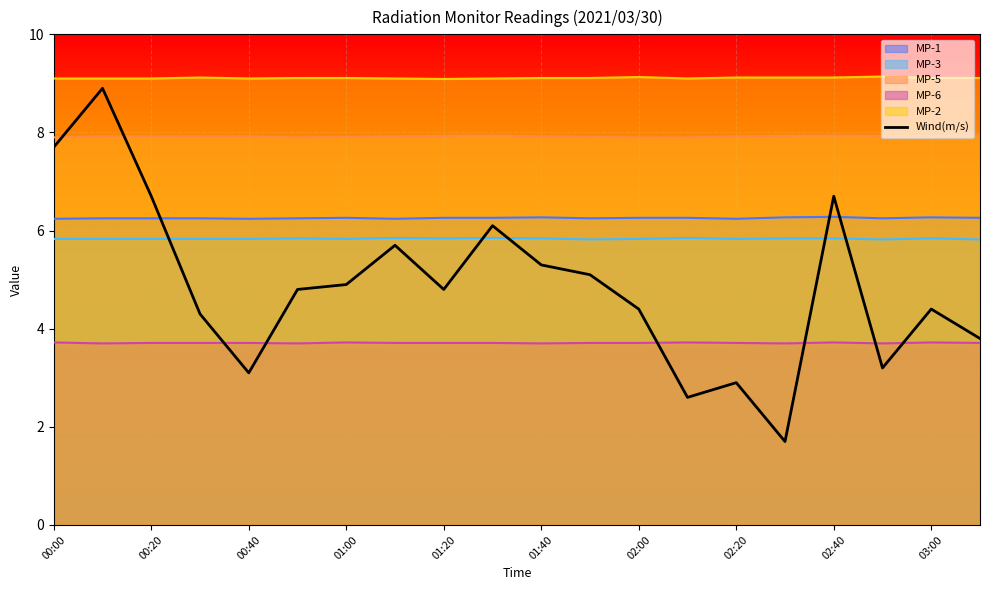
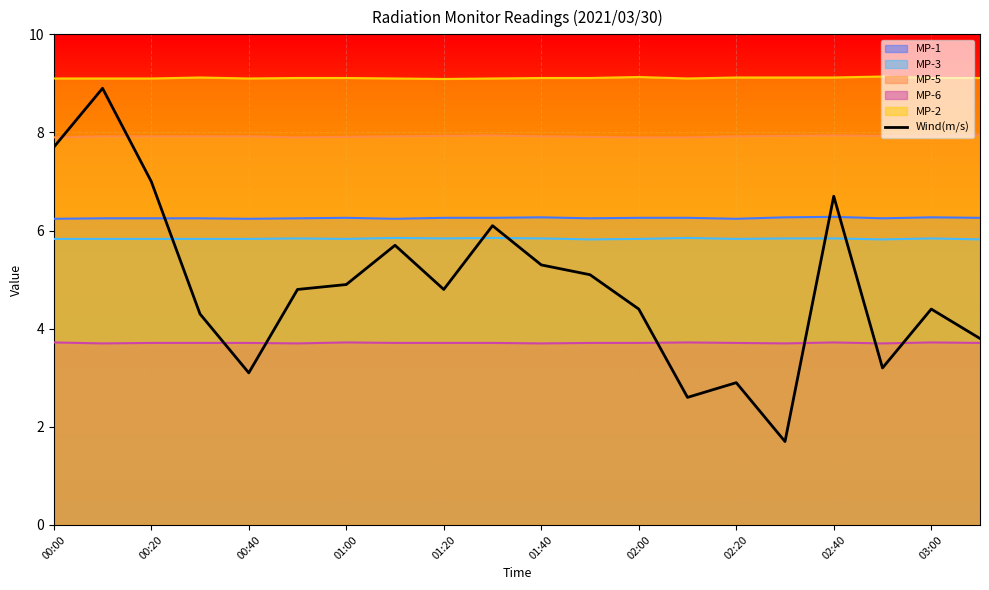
Wind(m/s), 00:20: 6.7 -> 7.0
